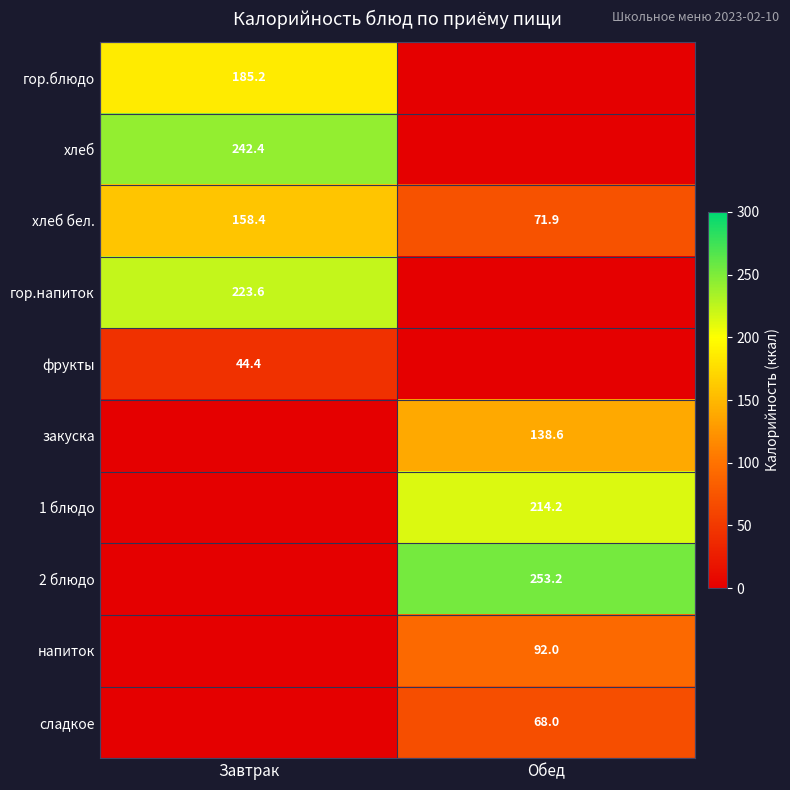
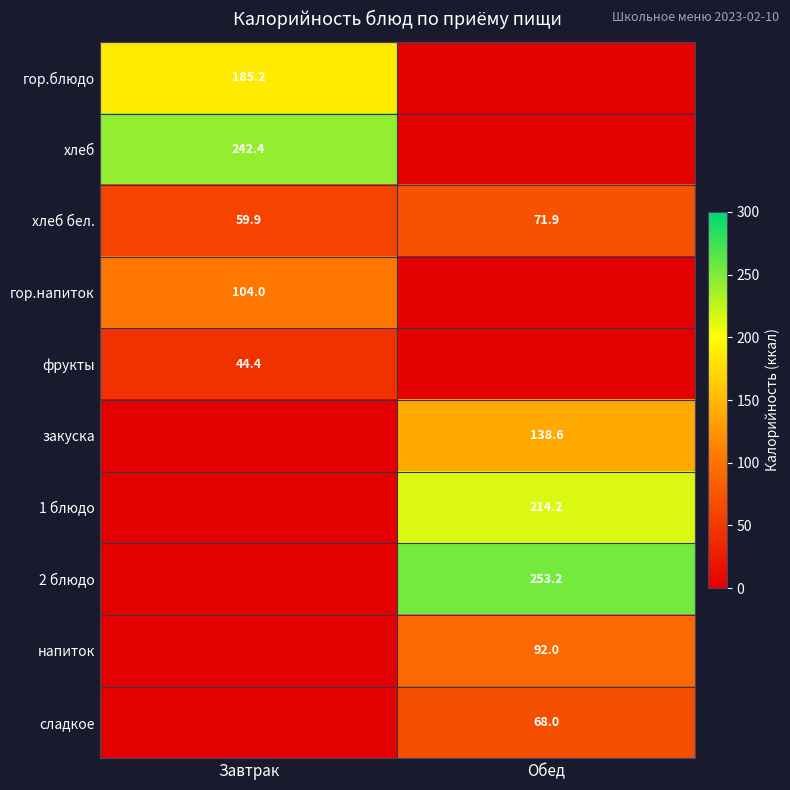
хлеб бел., Завтрак: 158.4 -> 59.9
гор.напиток, Завтрак: 223.6 -> 104.0
